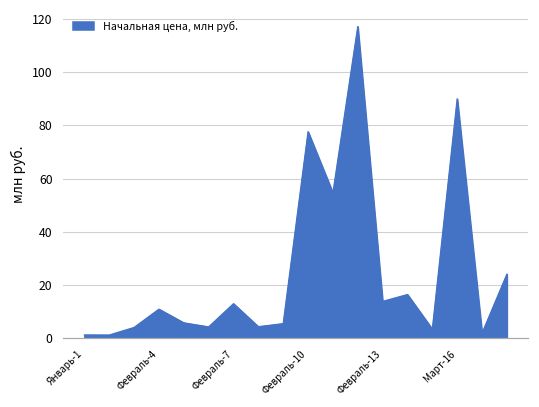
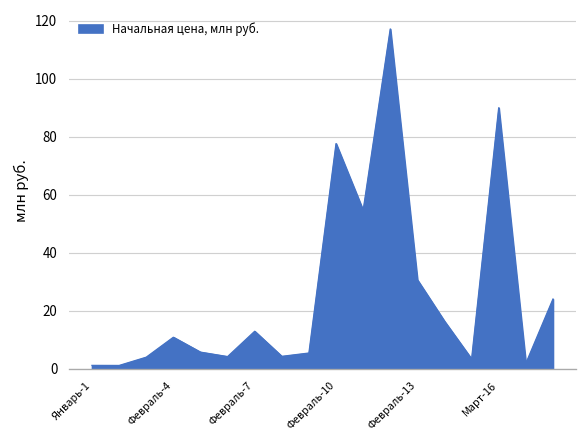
Февраль-13: 14 -> 31
